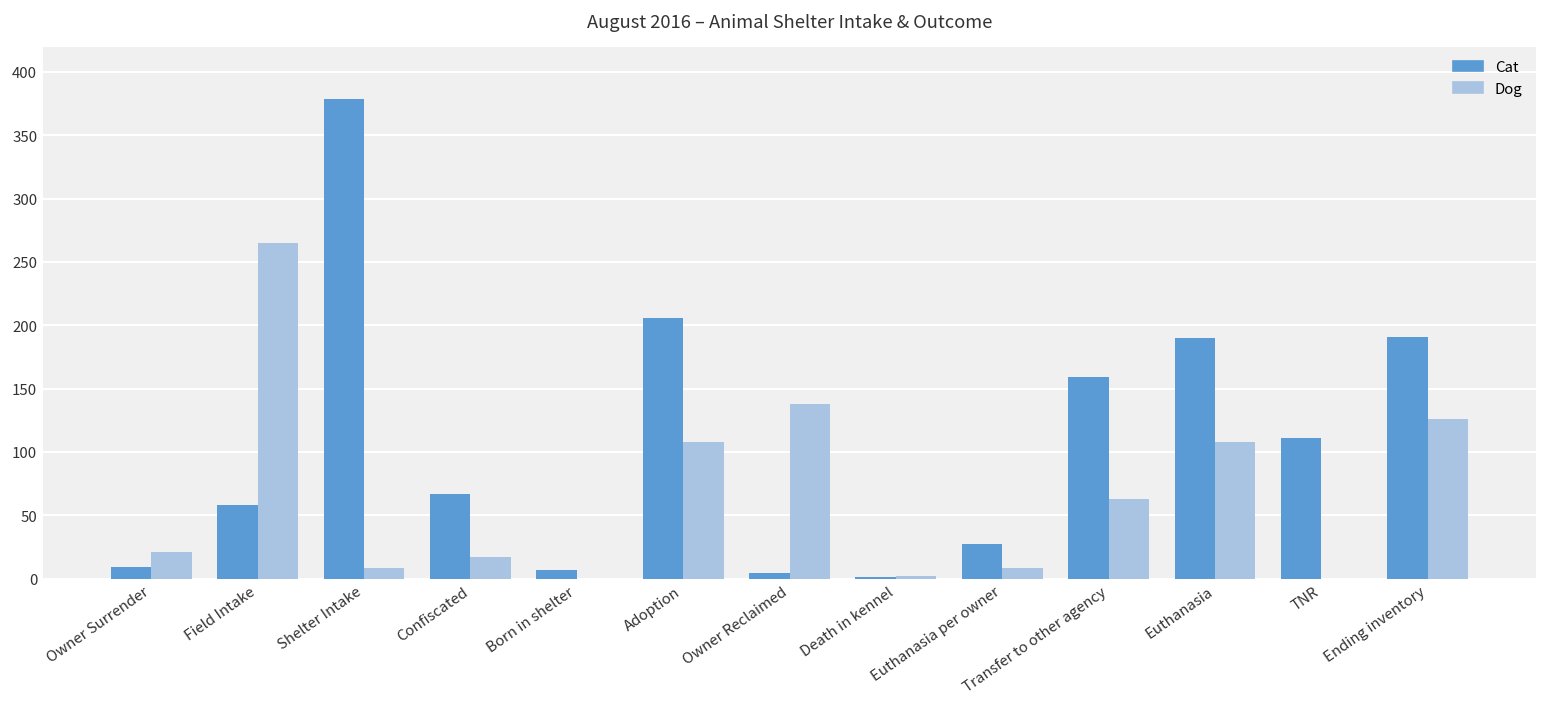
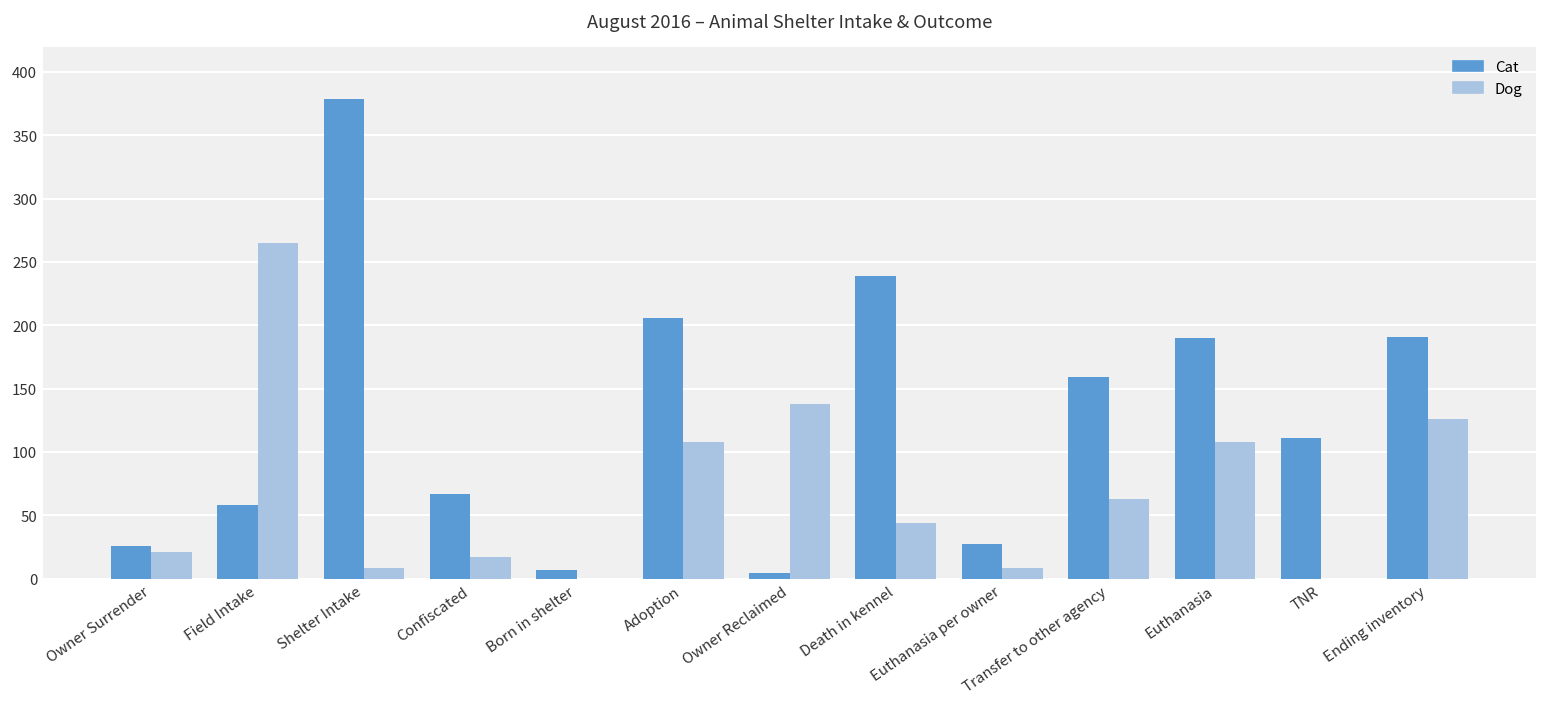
Cat, Owner Surrender: 9 -> 26
Cat, Death in kennel: 1 -> 239
Dog, Death in kennel: 2 -> 44
